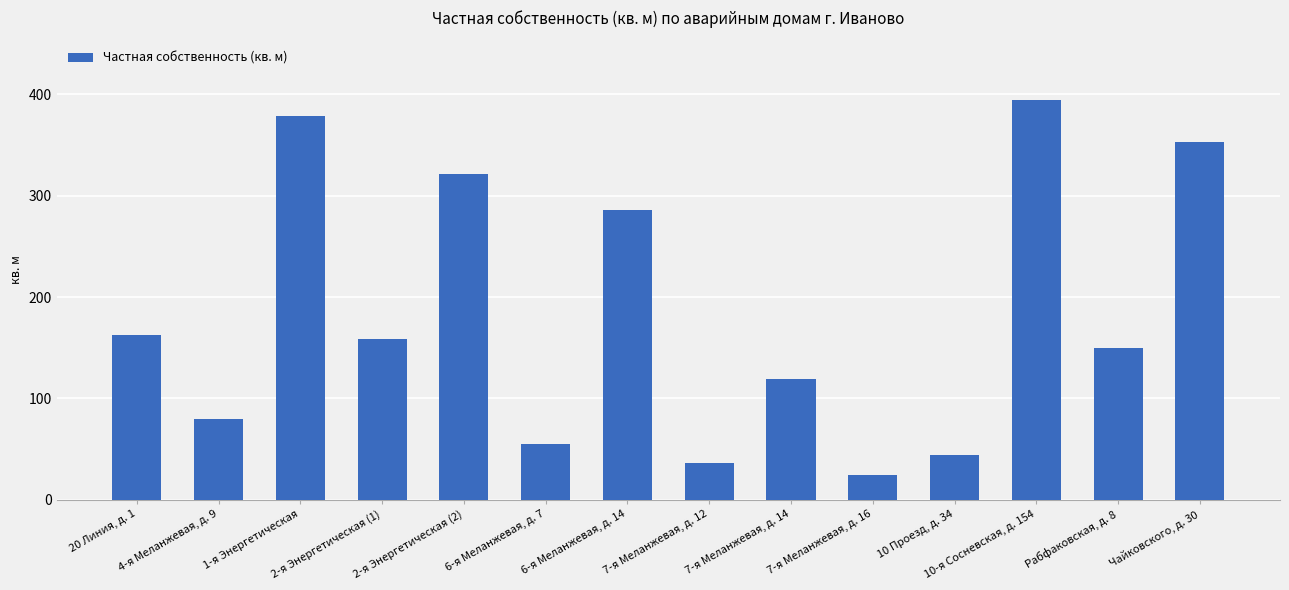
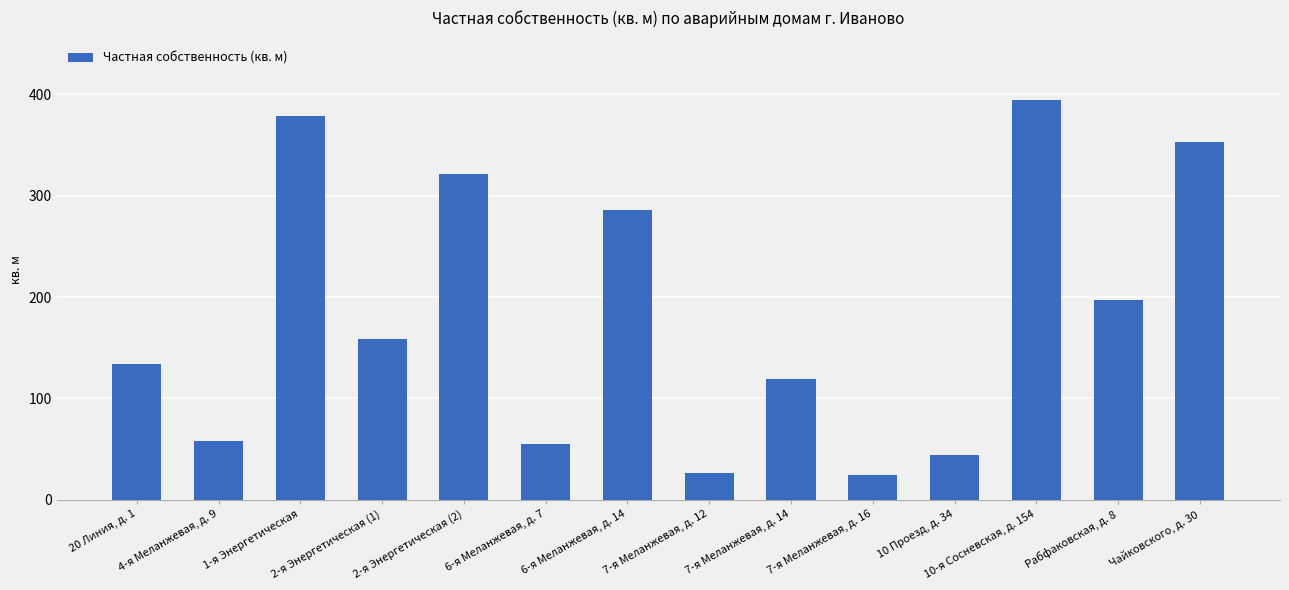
20 Линия, д. 1: 162 -> 134
4-я Меланжевая, д. 9: 80 -> 58
7-я Меланжевая, д. 12: 36 -> 26
Рабфаковская, д. 8: 150 -> 197
